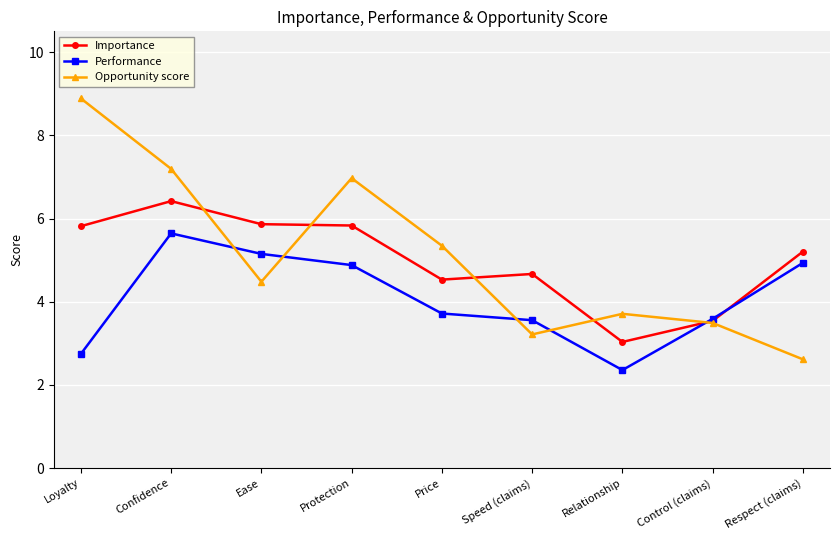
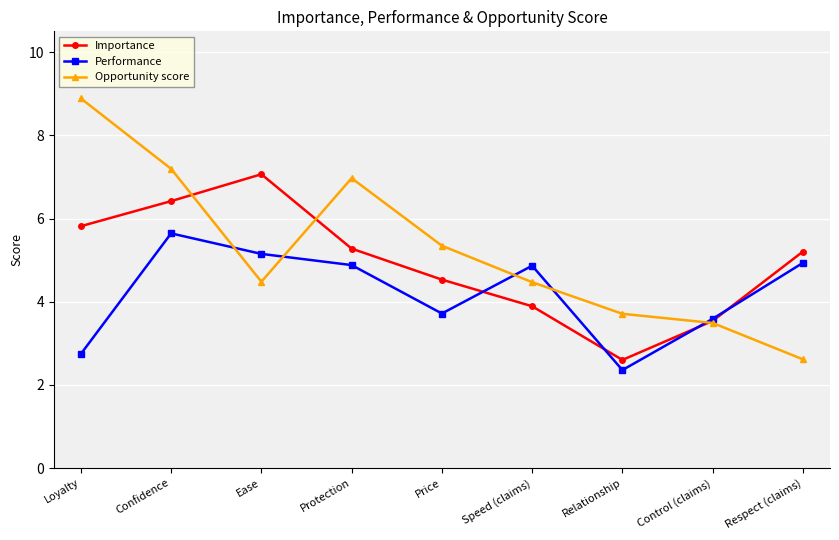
Importance, Ease: 5.9 -> 7.1
Importance, Protection: 5.8 -> 5.3
Importance, Speed (claims): 4.7 -> 3.9
Performance, Speed (claims): 3.6 -> 4.9
Opportunity score, Speed (claims): 3.2 -> 4.5
Importance, Relationship: 3.0 -> 2.6
